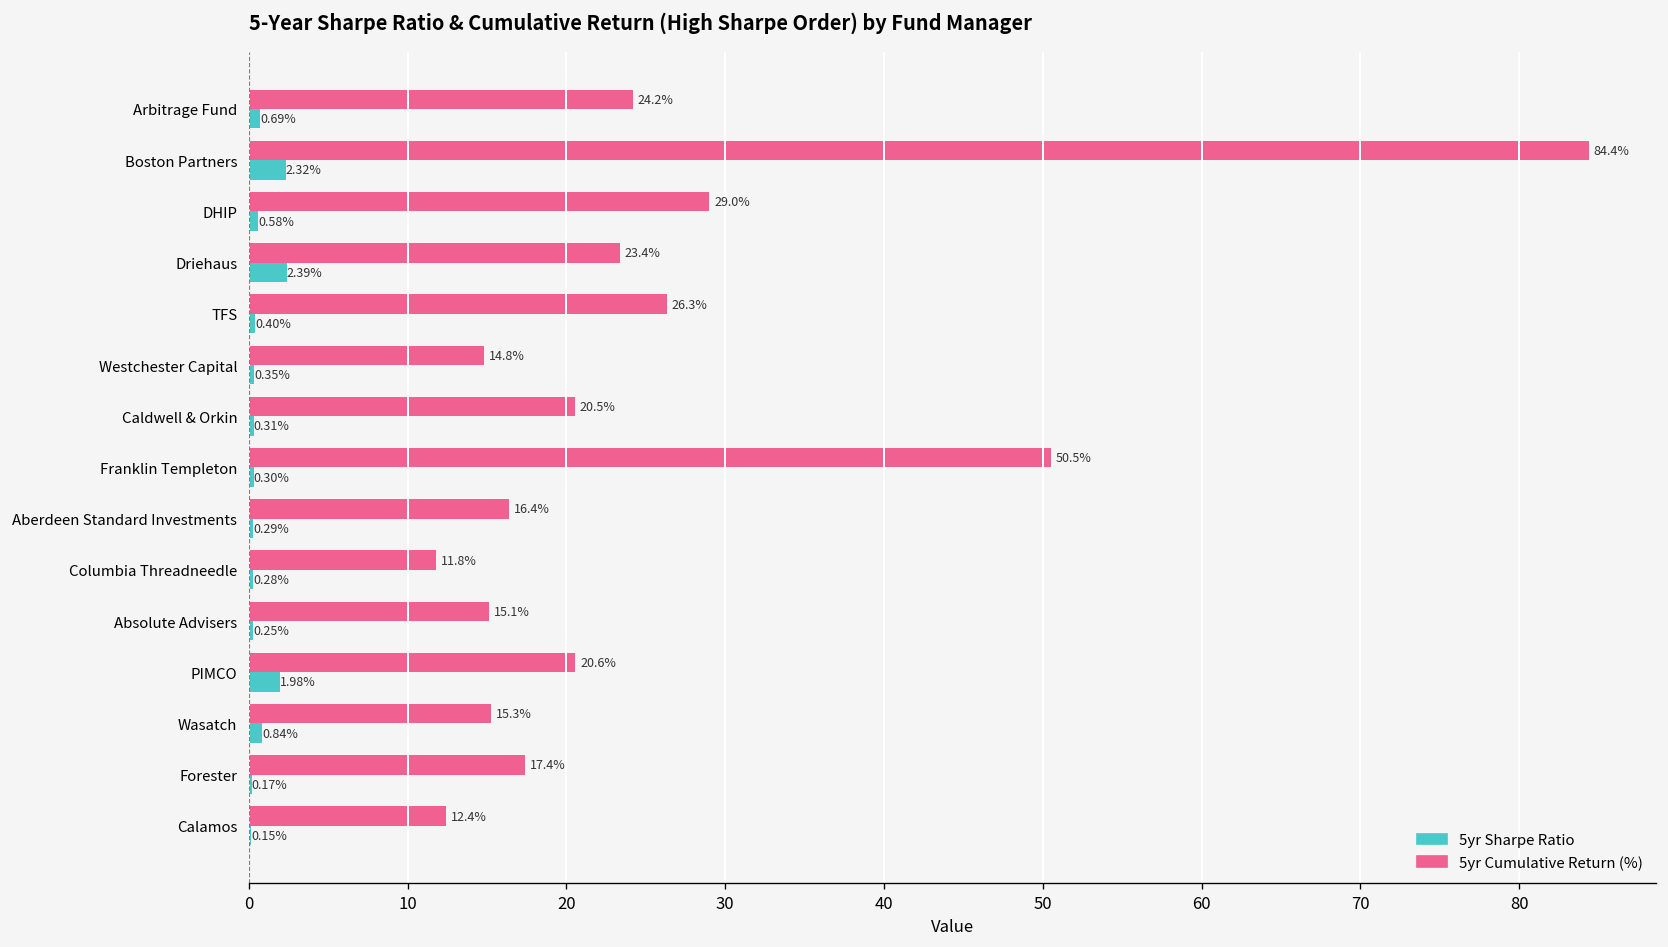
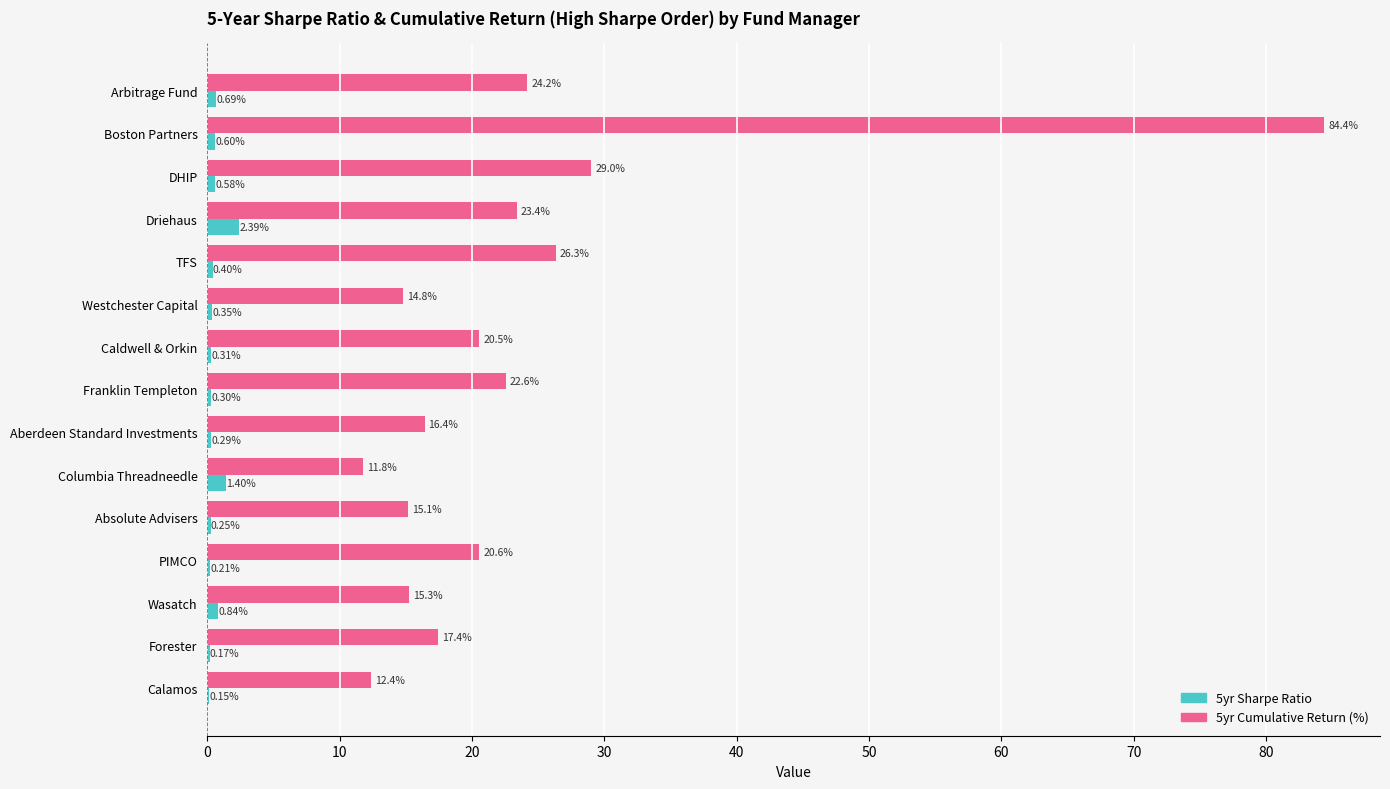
5yr Sharpe Ratio, Boston Partners: 2.32% -> 0.60%
5yr Cumulative Return (%), Franklin Templeton: 50.5% -> 22.6%
5yr Sharpe Ratio, Columbia Threadneedle: 0.28% -> 1.40%
5yr Sharpe Ratio, PIMCO: 1.98% -> 0.21%
